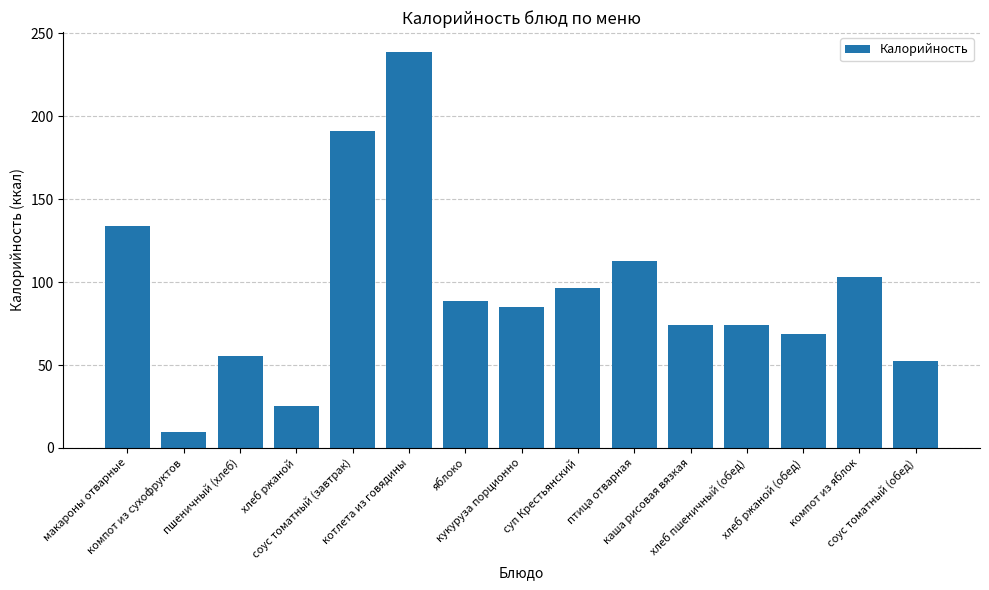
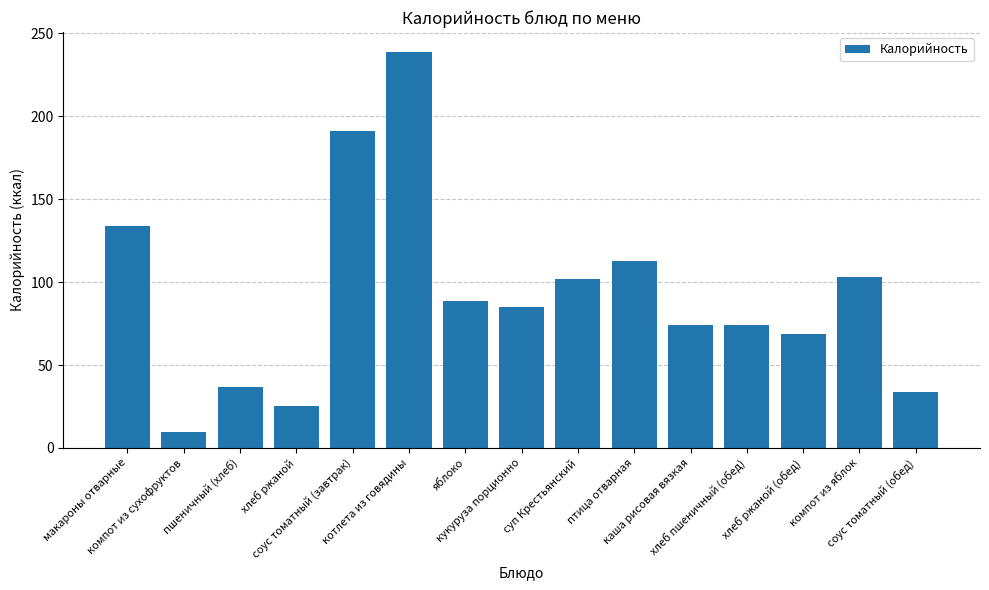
пшеничный (хлеб): 56 -> 37
суп Крестьянский: 97 -> 102
соус томатный (обед): 52 -> 34
